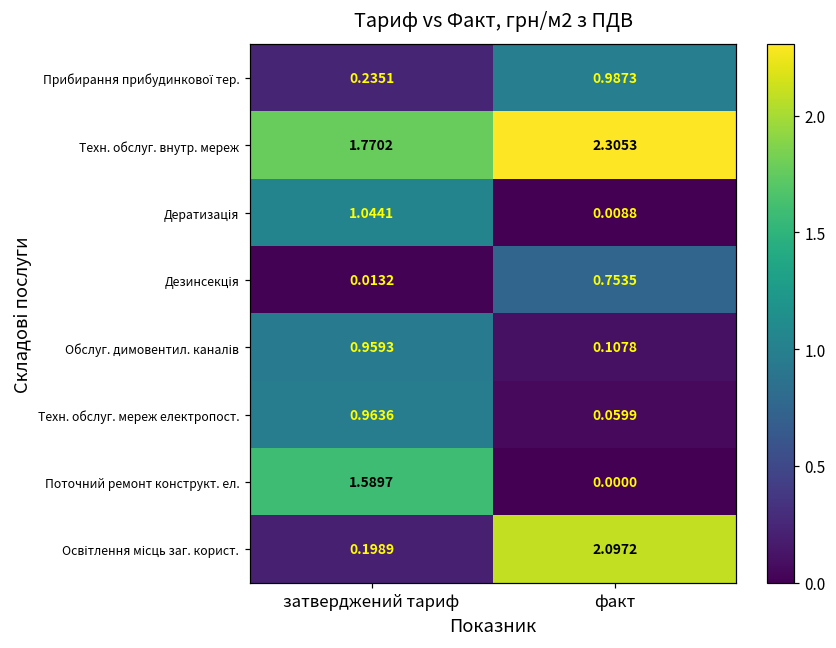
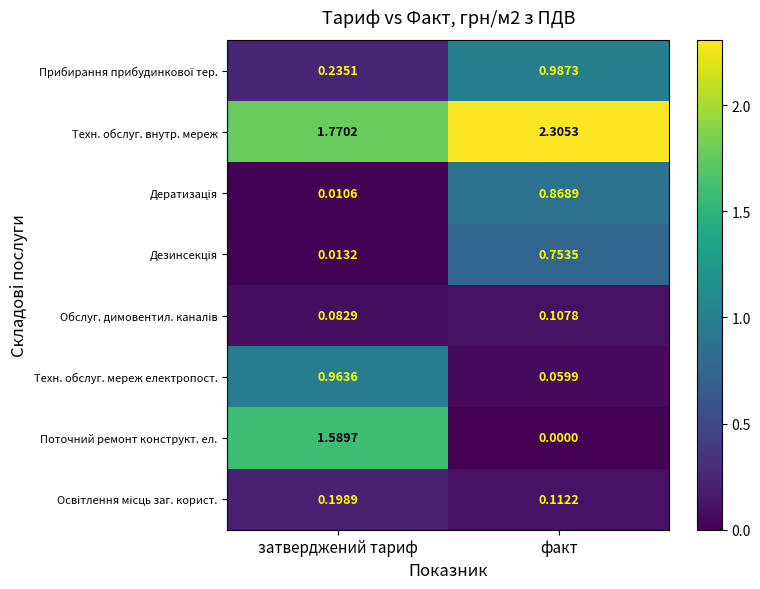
Дератизація, затверджений тариф: 1.0441 -> 0.0106
Дератизація, факт: 0.0088 -> 0.8689
Обслуг. димовентил. каналів, затверджений тариф: 0.9593 -> 0.0829
Освітлення місць заг. корист., факт: 2.0972 -> 0.1122
